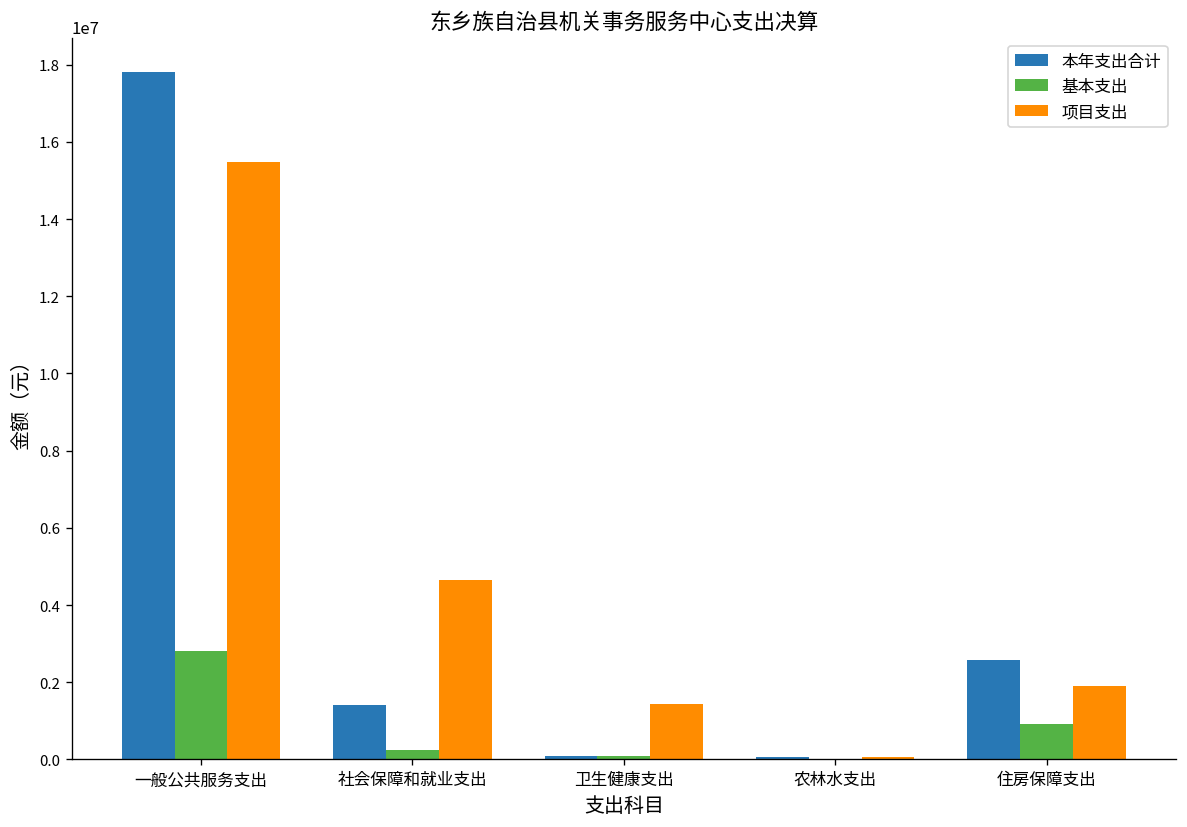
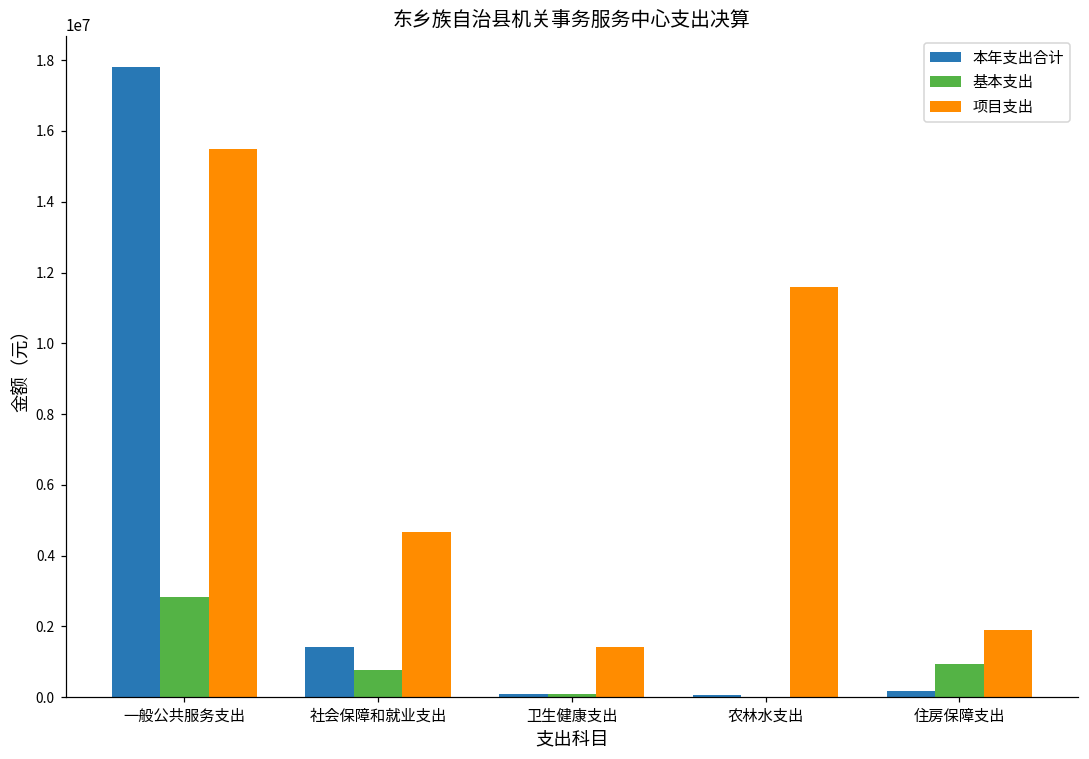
基本支出, 社会保障和就业支出: 200000 -> 800000
项目支出, 农林水支出: 100000 -> 11600000
本年支出合计, 住房保障支出: 2600000 -> 200000
